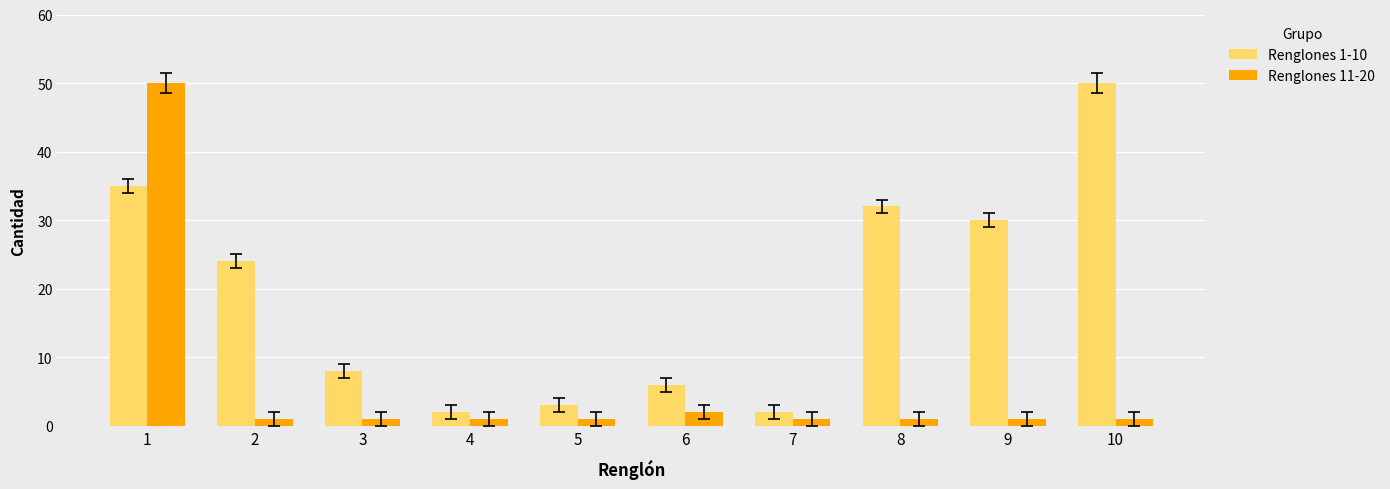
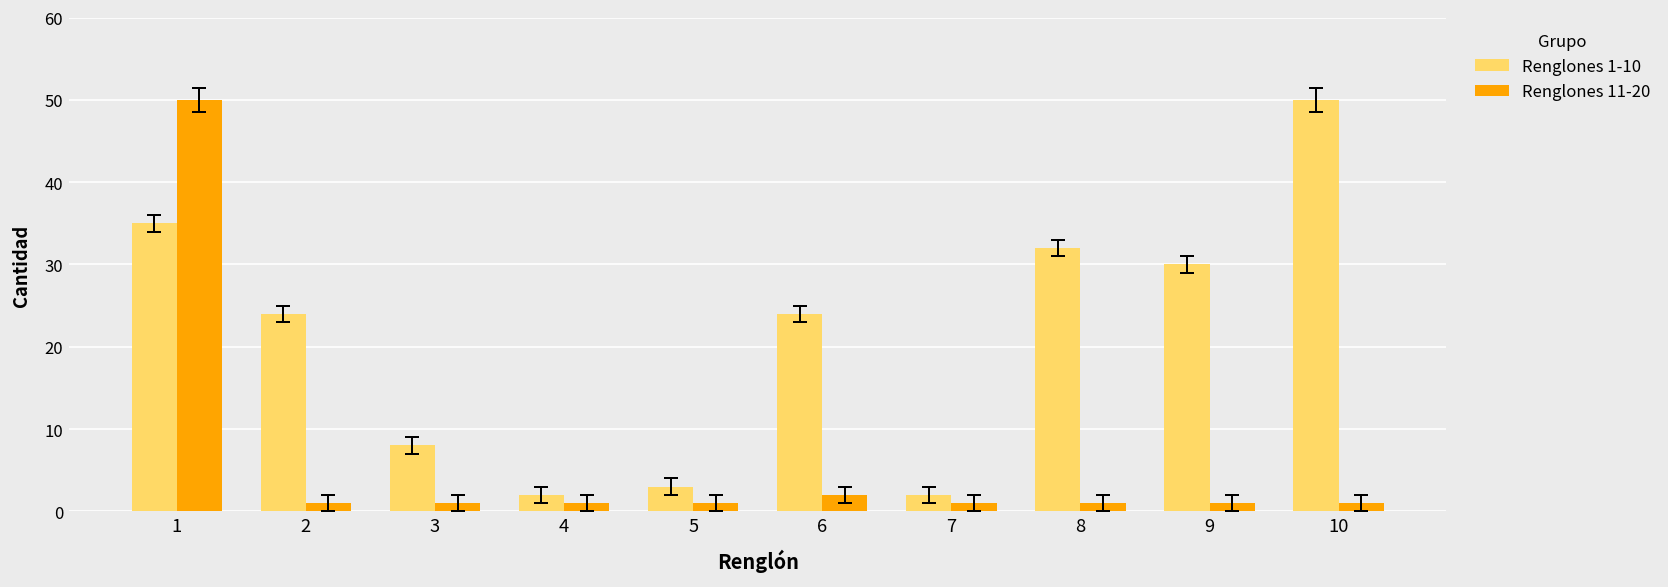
Renglones 1-10, 6: 6 -> 24
